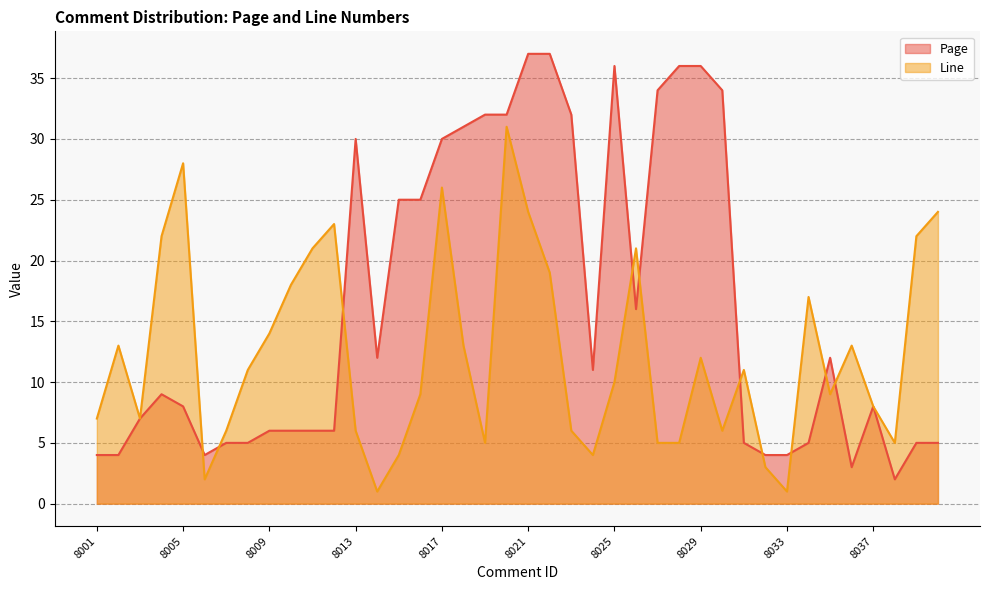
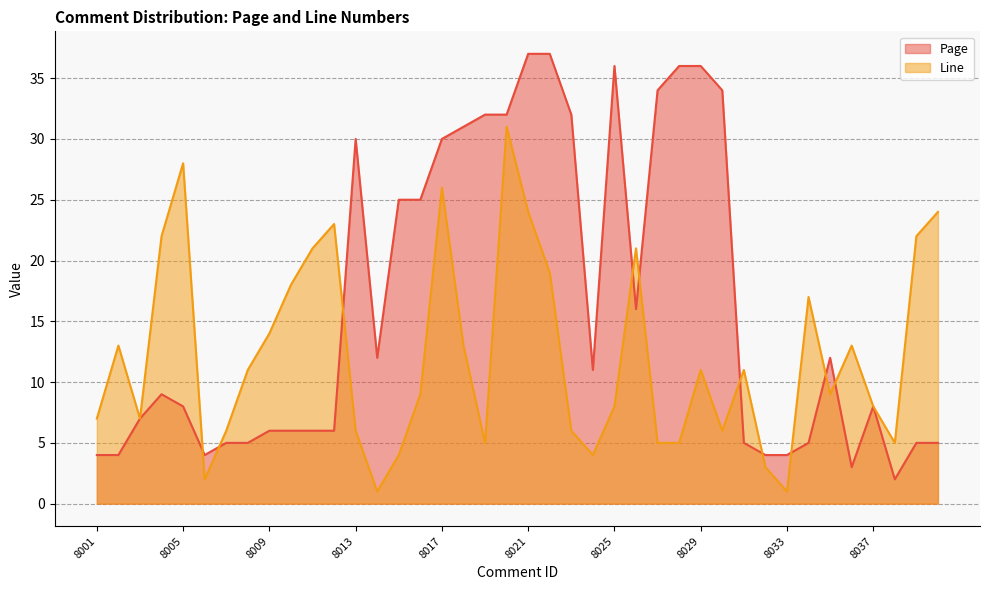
Line, 8025: 10 -> 8
Line, 8029: 12 -> 11
